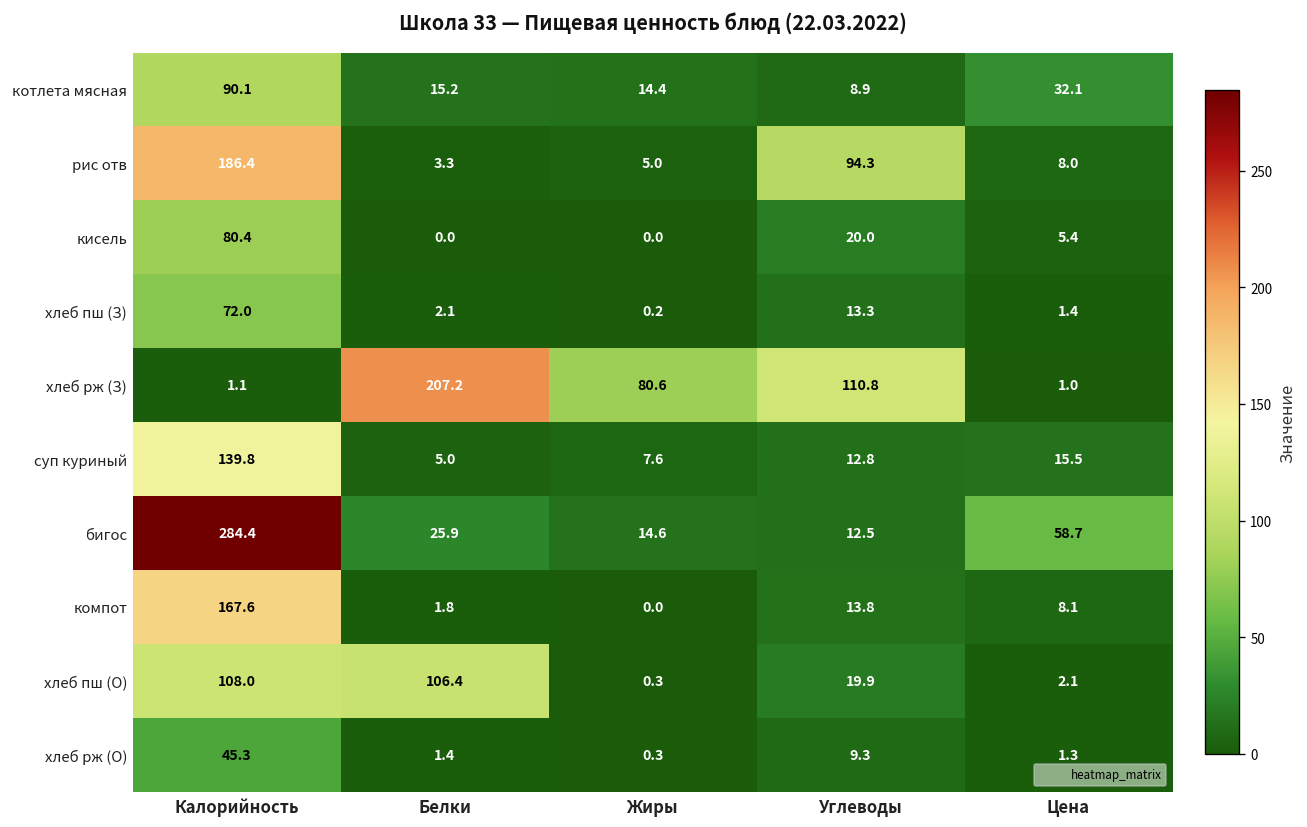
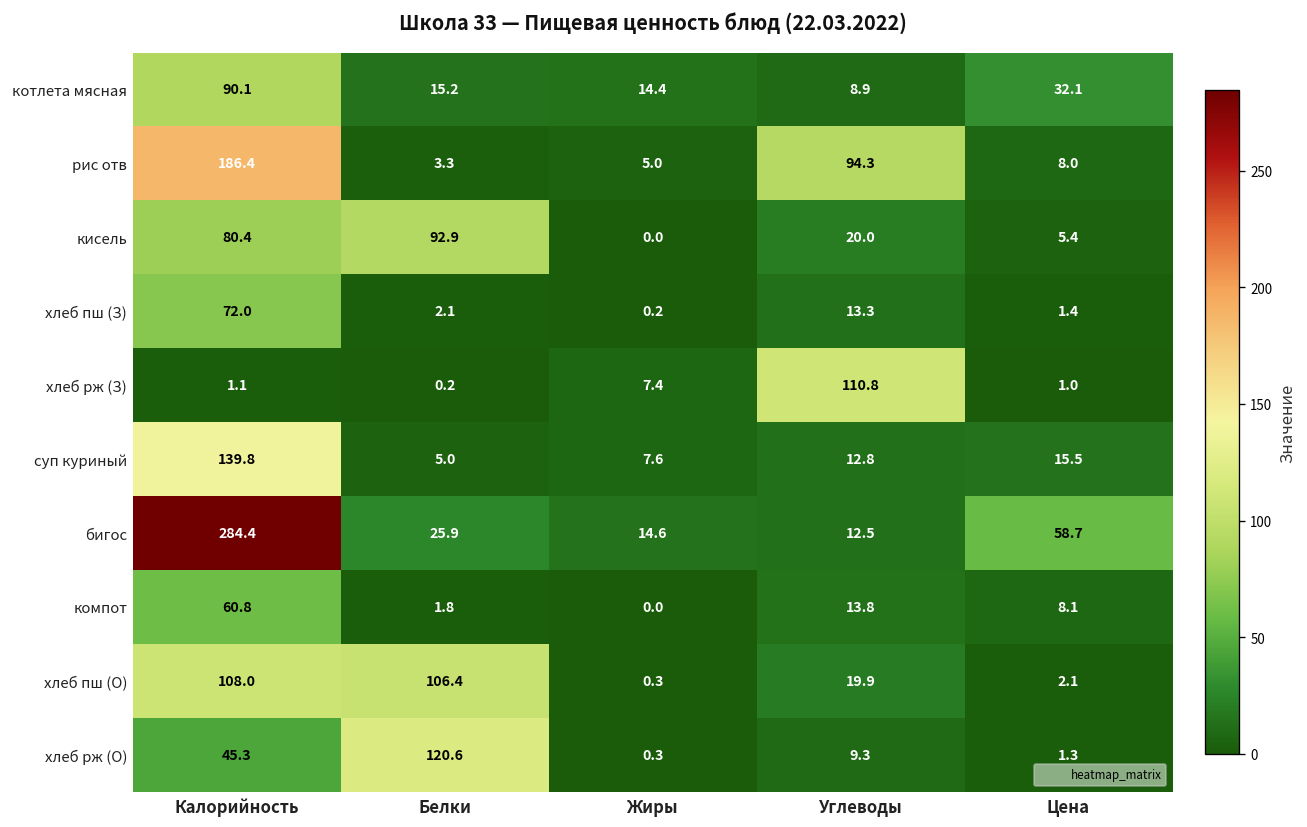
кисель, Белки: 0.0 -> 92.9
хлеб рж (З), Белки: 207.2 -> 0.2
хлеб рж (З), Жиры: 80.6 -> 7.4
компот, Калорийность: 167.6 -> 60.8
хлеб рж (О), Белки: 1.4 -> 120.6
